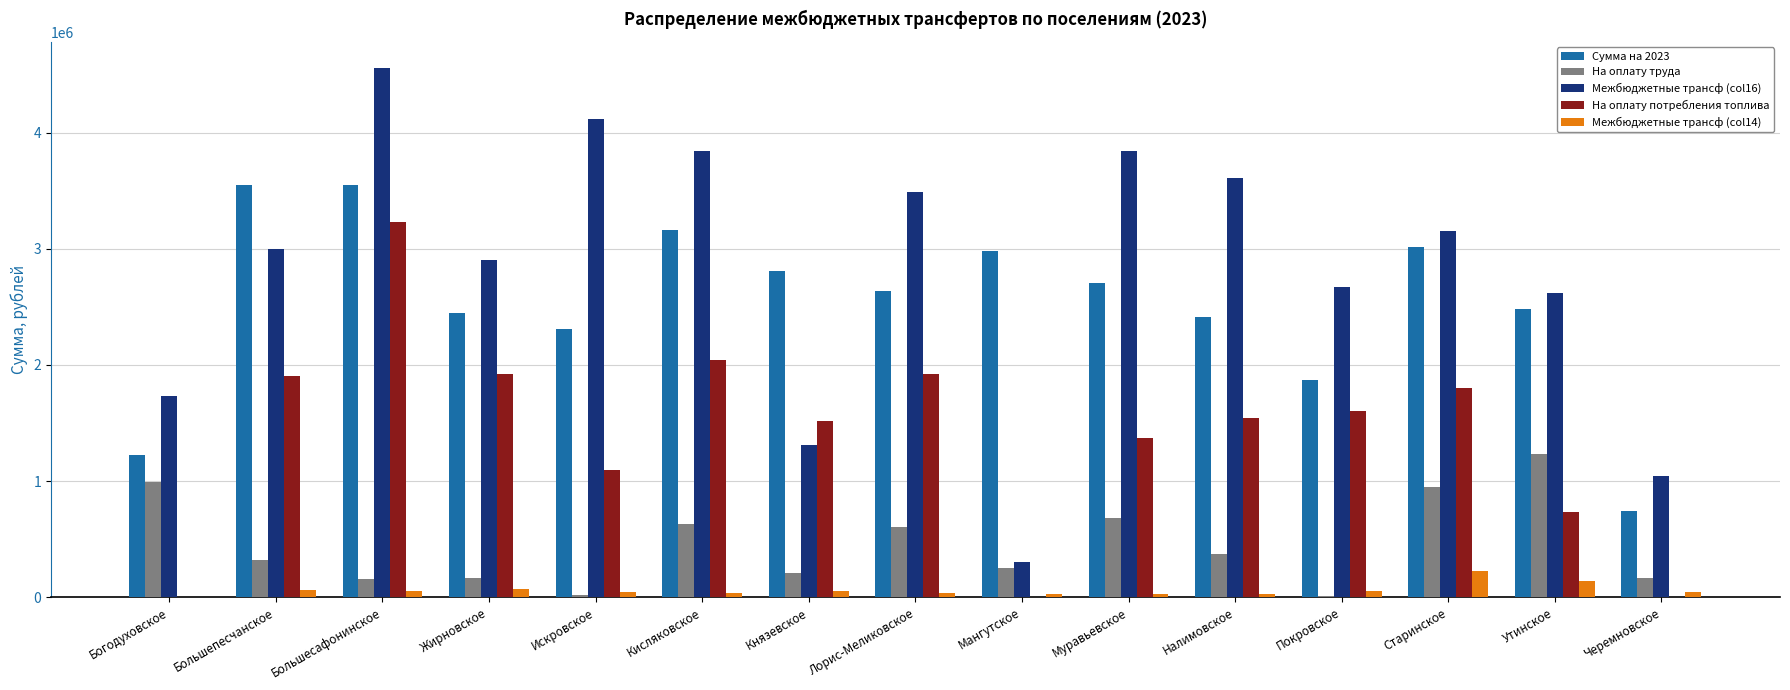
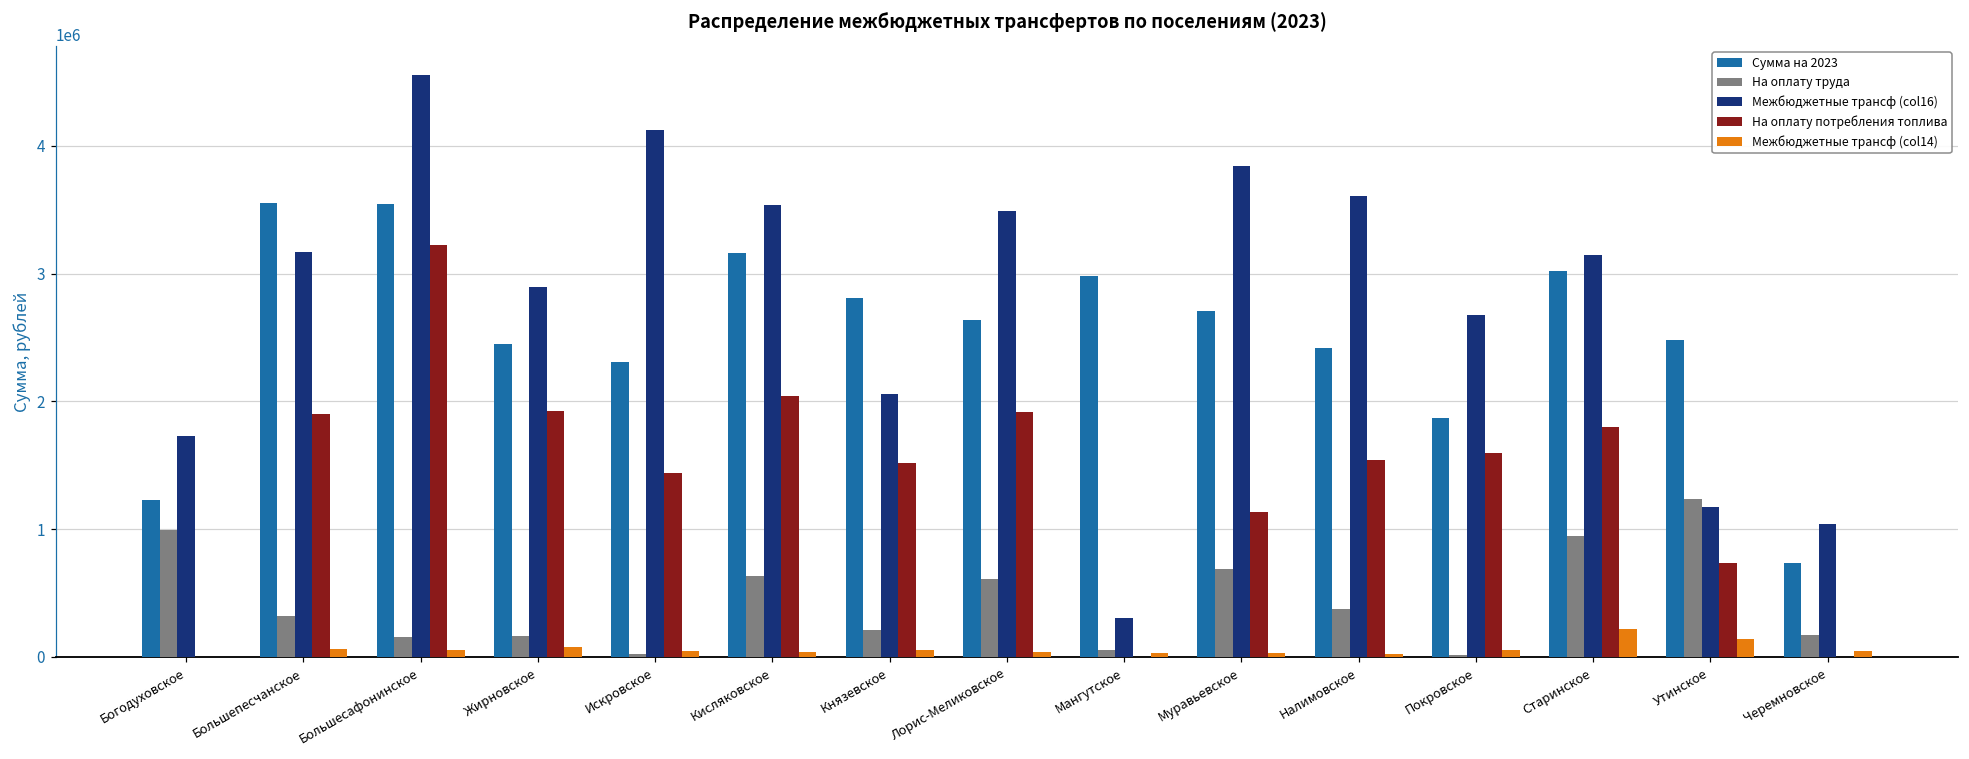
Межбюджетные трансф (col16), Большепесчанское: 3000000 -> 3170000
На оплату потребления топлива, Искровское: 1100000 -> 1440000
Межбюджетные трансф (col16), Кисляковское: 3840000 -> 3530000
Межбюджетные трансф (col16), Князевское: 1310000 -> 2060000
На оплату труда, Мангутское: 260000 -> 60000
На оплату потребления топлива, Муравьевское: 1370000 -> 1140000
Межбюджетные трансф (col16), Утинское: 2620000 -> 1170000
